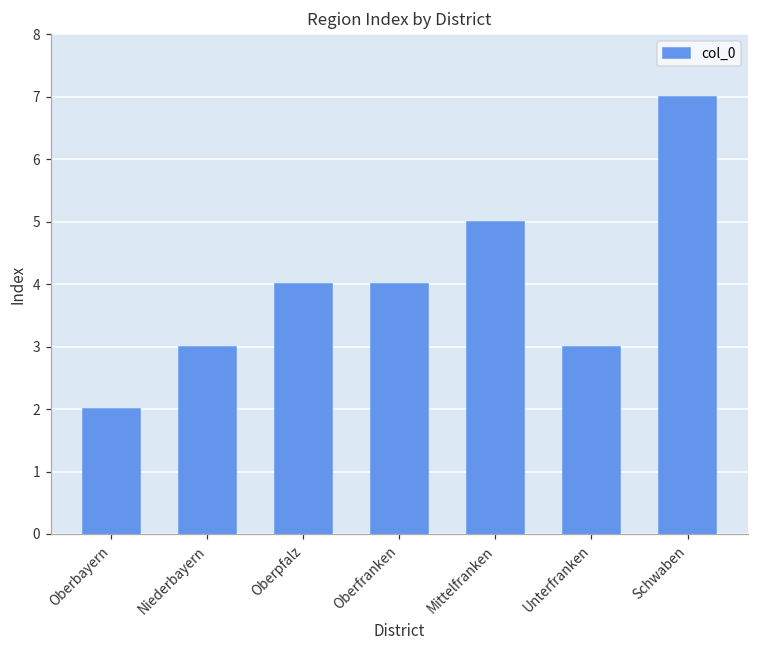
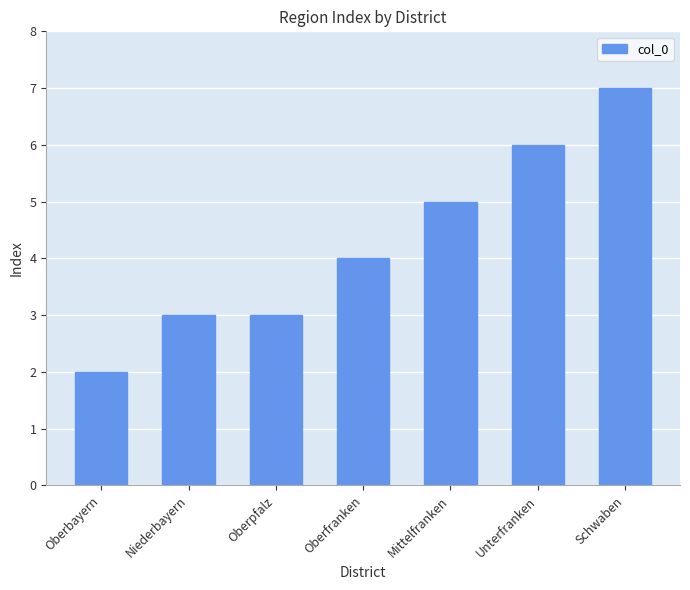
Oberpfalz: 4 -> 3
Unterfranken: 3 -> 6
